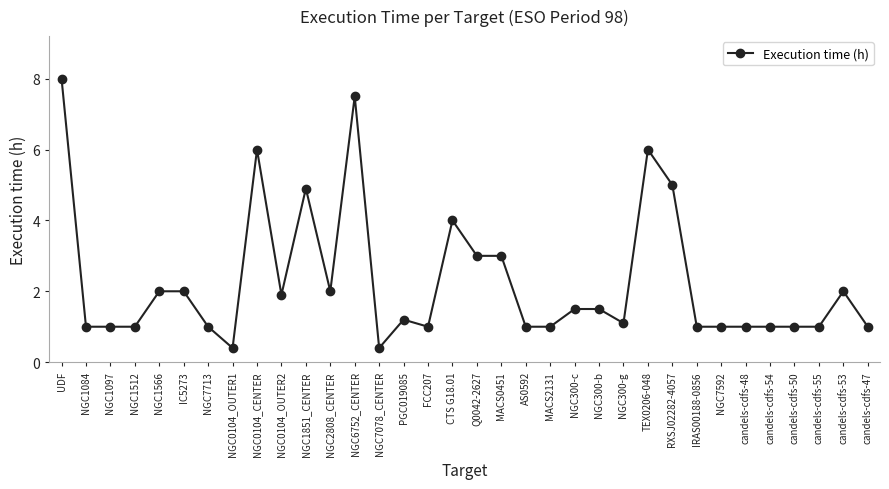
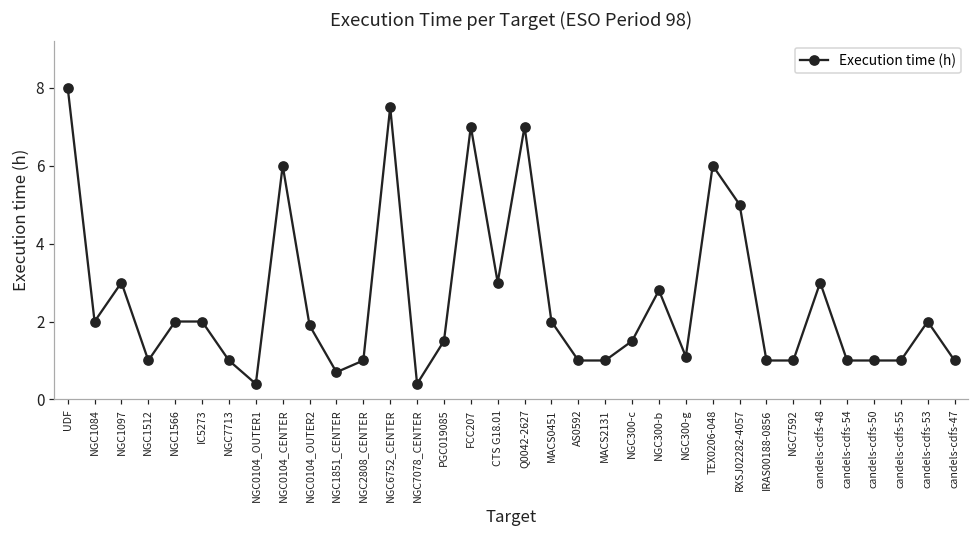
NGC1084: 1 -> 2
NGC1097: 1 -> 3
NGC1851_CENTER: 4.9 -> 0.7
NGC2808_CENTER: 2 -> 1
PGC019085: 1.2 -> 1.5
FCC207: 1 -> 7
CTS G18.01: 4 -> 3
Q0042-2627: 3 -> 7
MACS0451: 3 -> 2
NGC300-b: 1.5 -> 2.8
candels-cdfs-48: 1 -> 3
